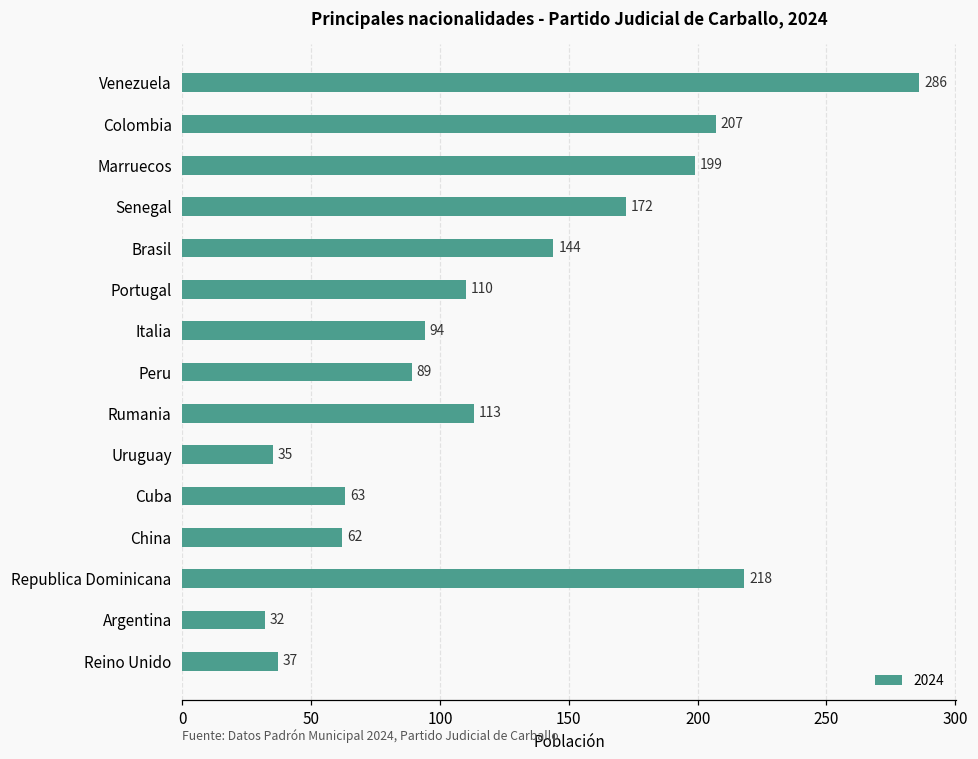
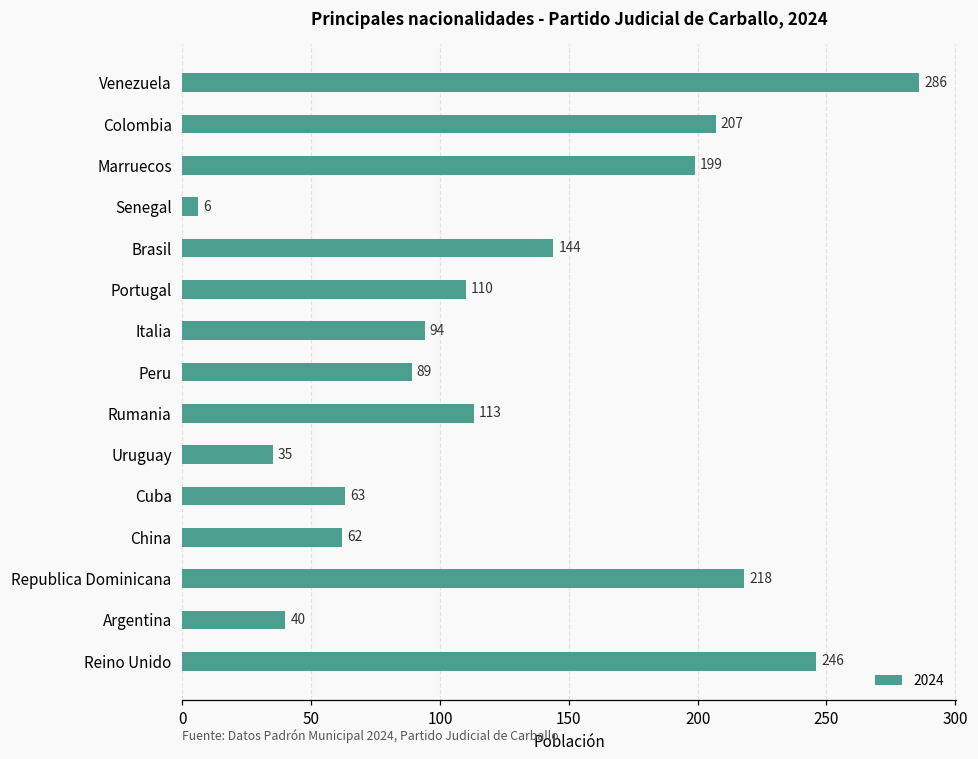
Senegal: 172 -> 6
Argentina: 32 -> 40
Reino Unido: 37 -> 246
